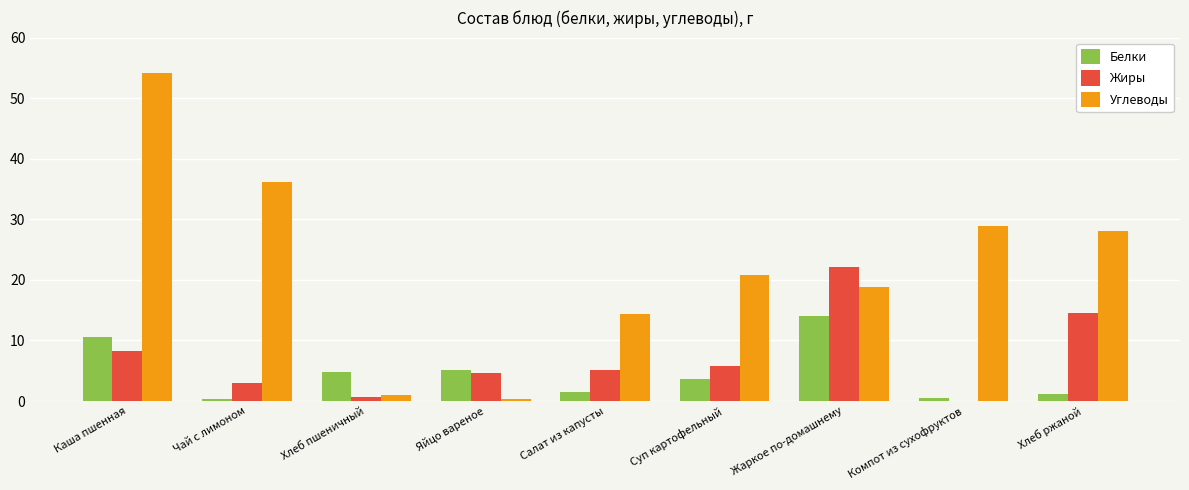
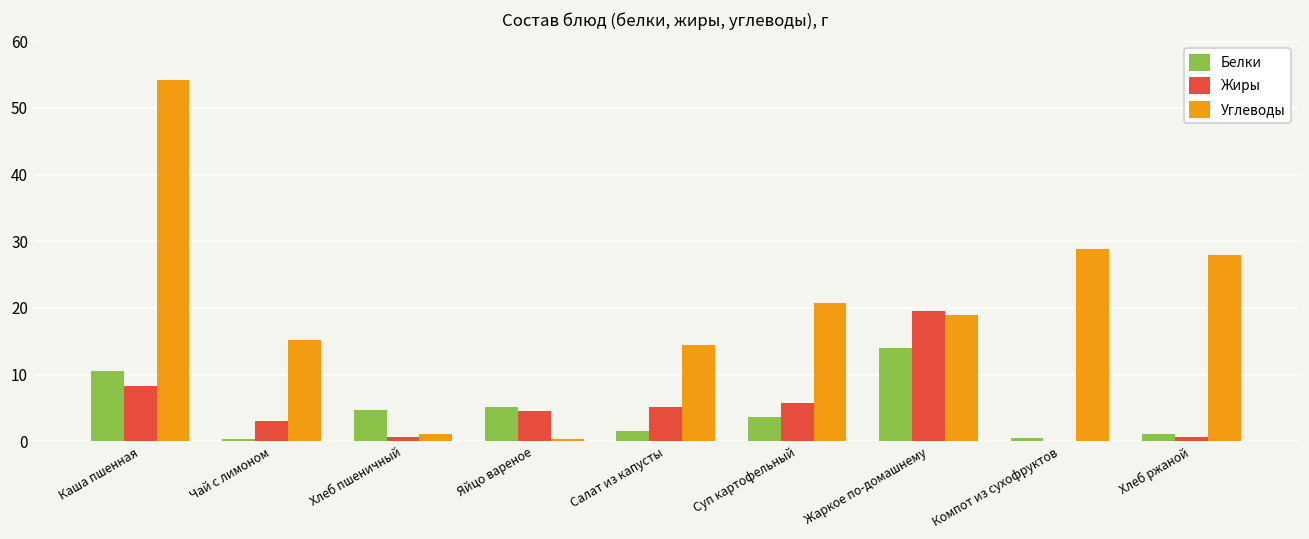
Углеводы, Чай с лимоном: 36 -> 15
Жиры, Жаркое по-домашнему: 22 -> 20
Жиры, Хлеб ржаной: 15 -> 1
